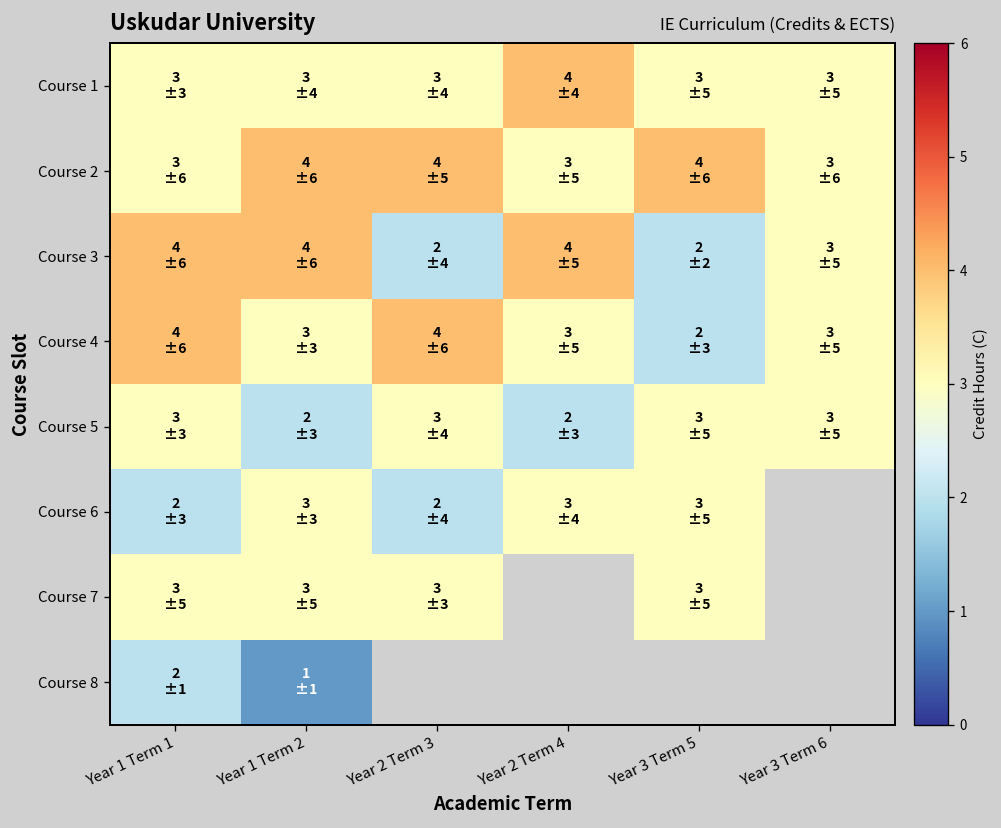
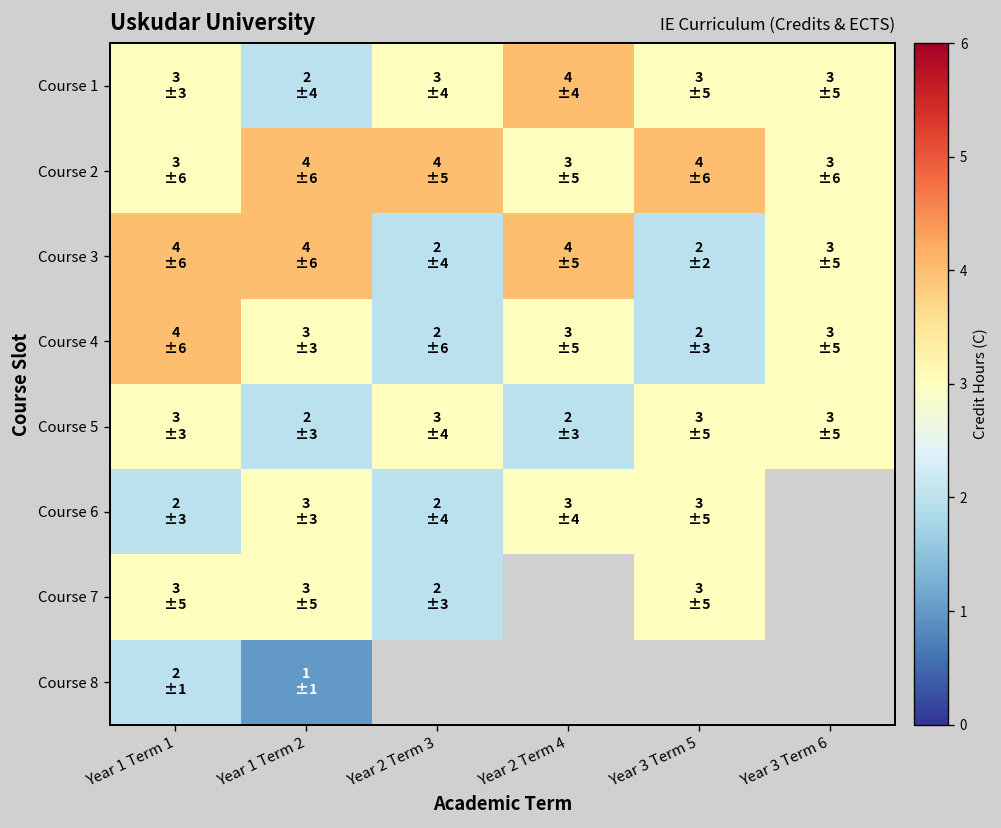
Course 1, Year 1 Term 2: 3 -> 2
Course 4, Year 2 Term 3: 4 -> 2
Course 7, Year 2 Term 3: 3 -> 2
